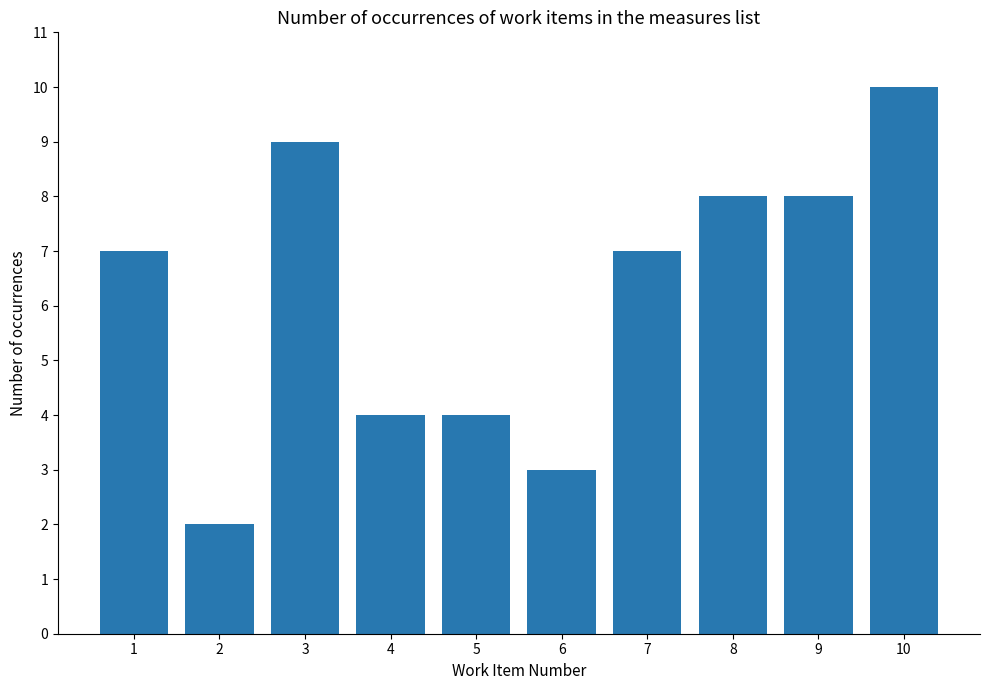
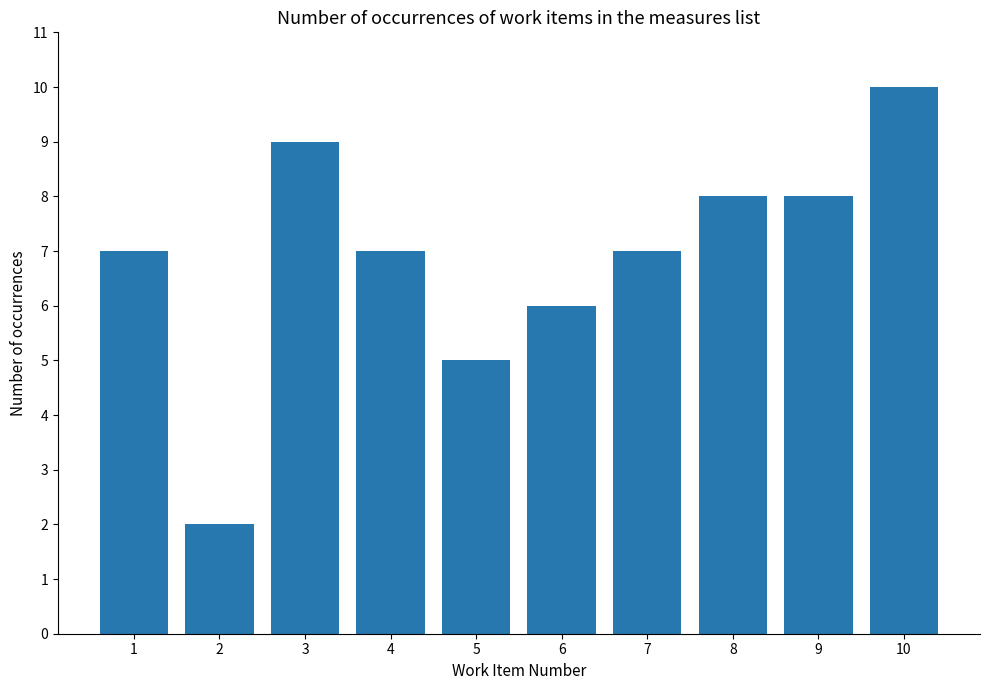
4: 4 -> 7
5: 4 -> 5
6: 3 -> 6
